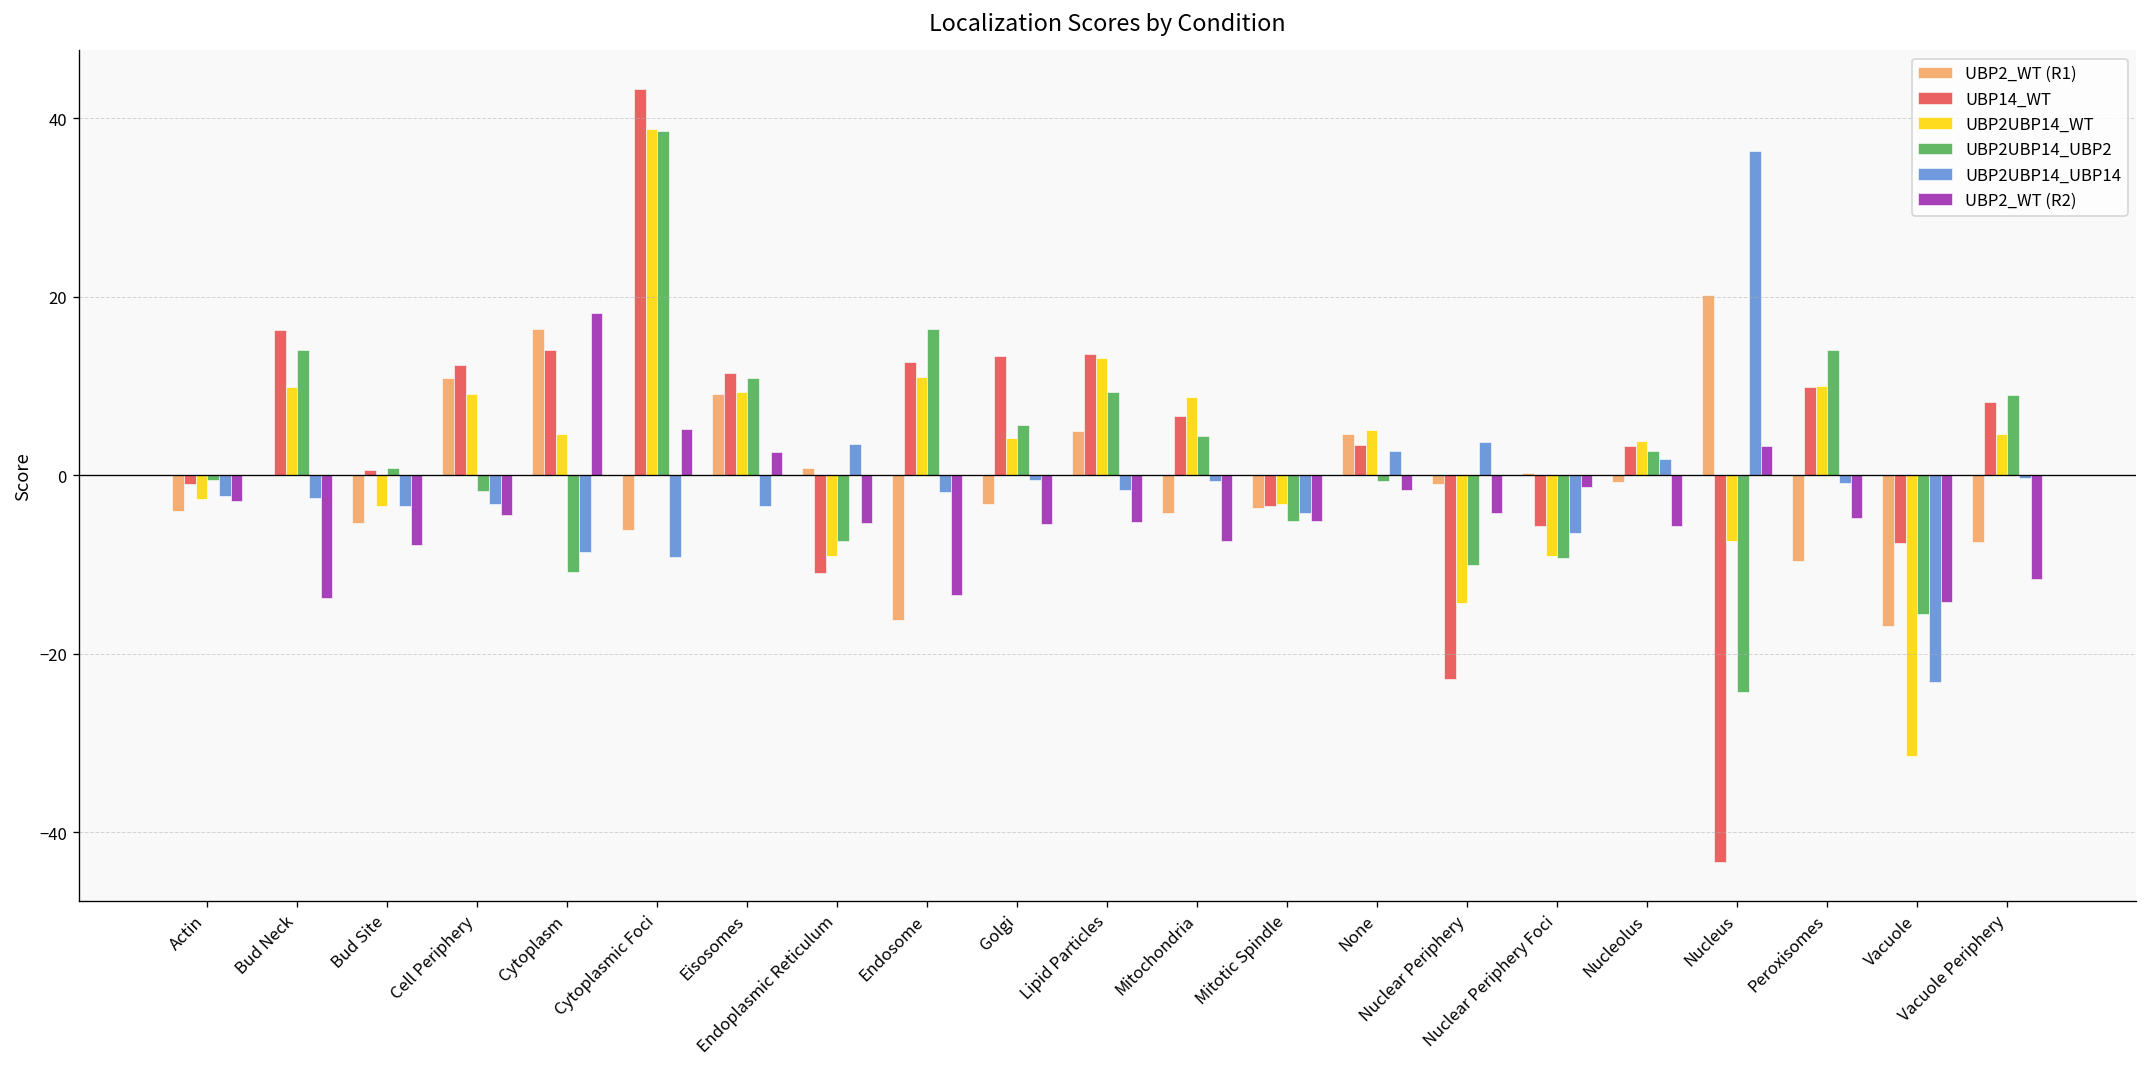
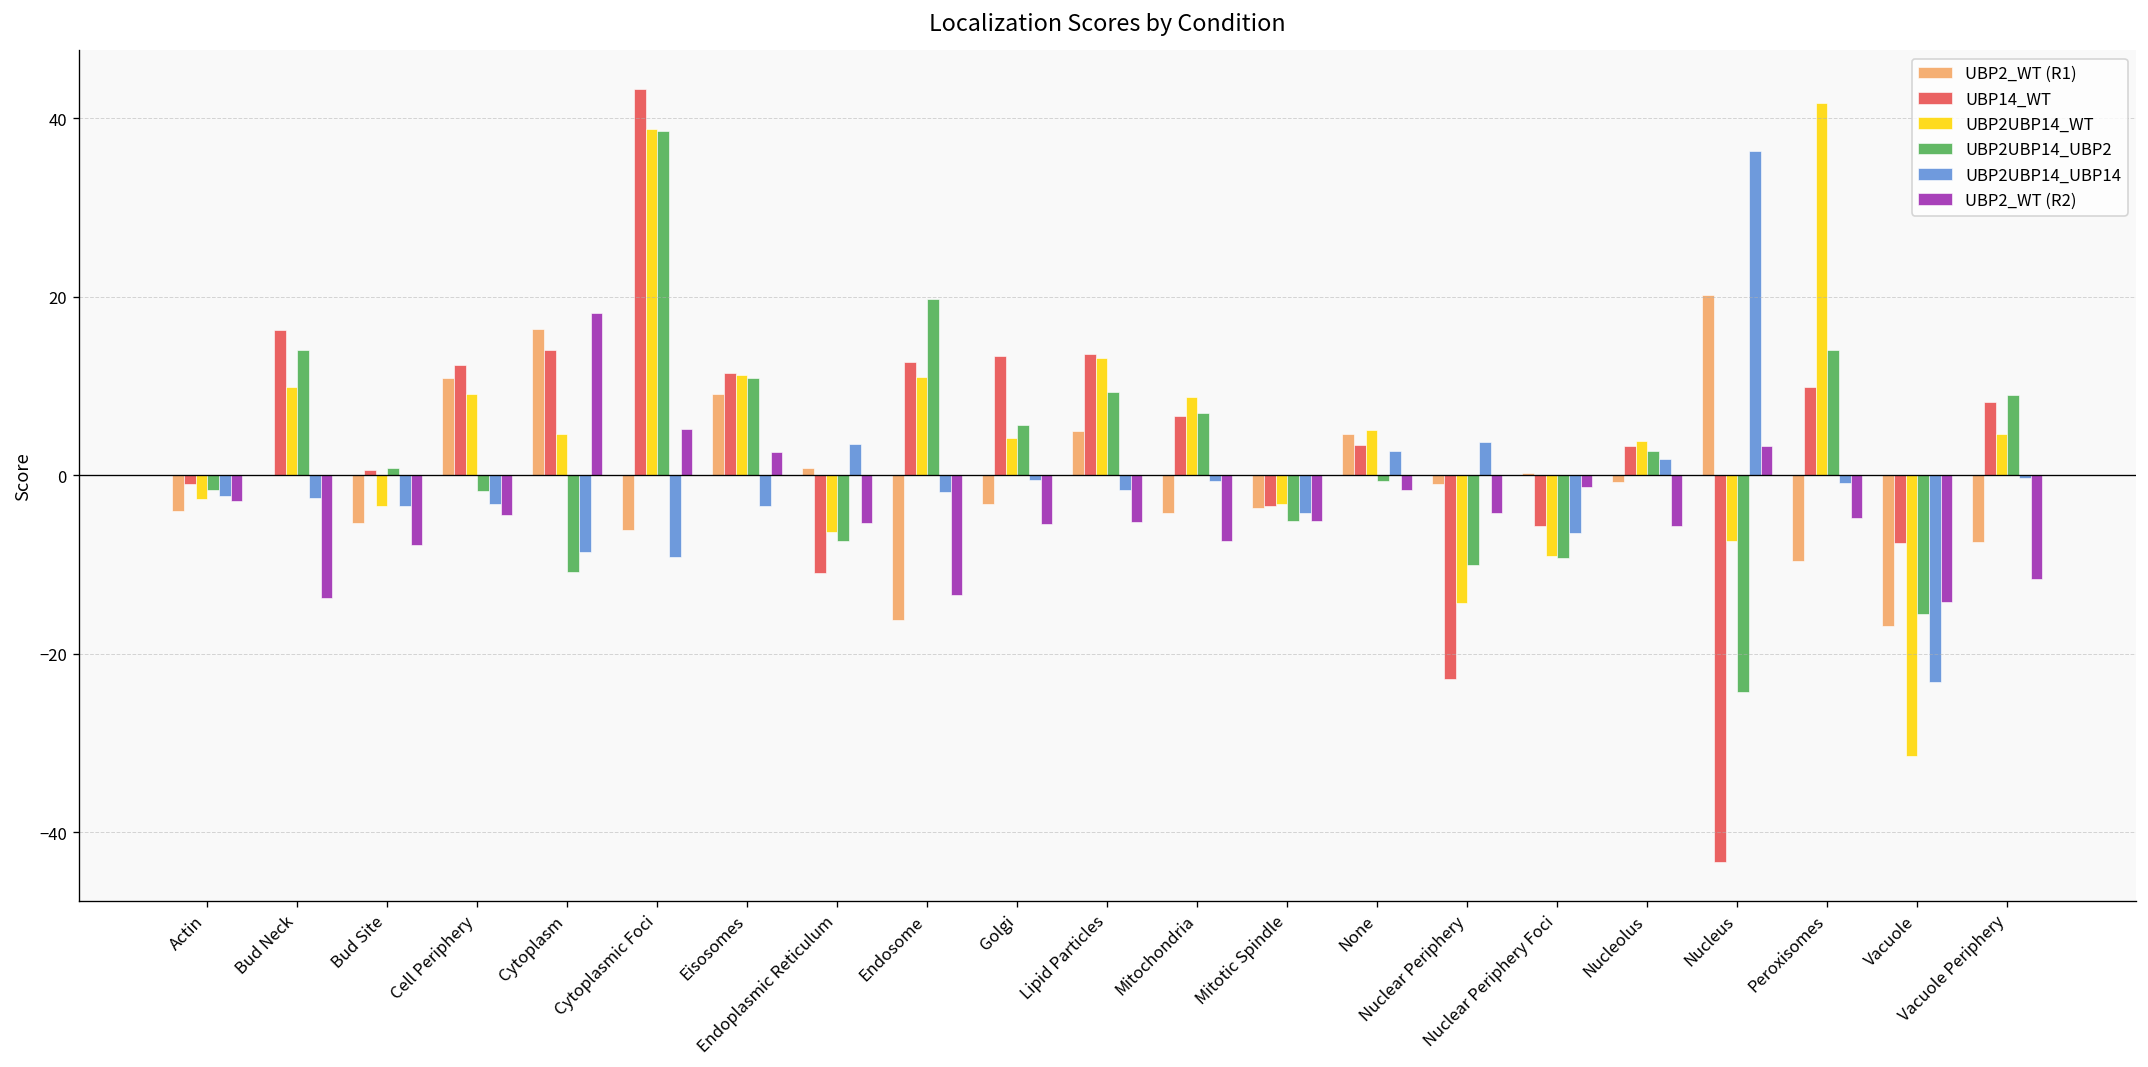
UBP2UBP14_UBP2, Actin: -1 -> -2
UBP2UBP14_WT, Eisosomes: 9 -> 11
UBP2UBP14_WT, Endoplasmic Reticulum: -9 -> -6
UBP2UBP14_UBP2, Endosome: 16 -> 20
UBP2UBP14_UBP2, Mitochondria: 4 -> 7
UBP2UBP14_WT, Peroxisomes: 10 -> 42
